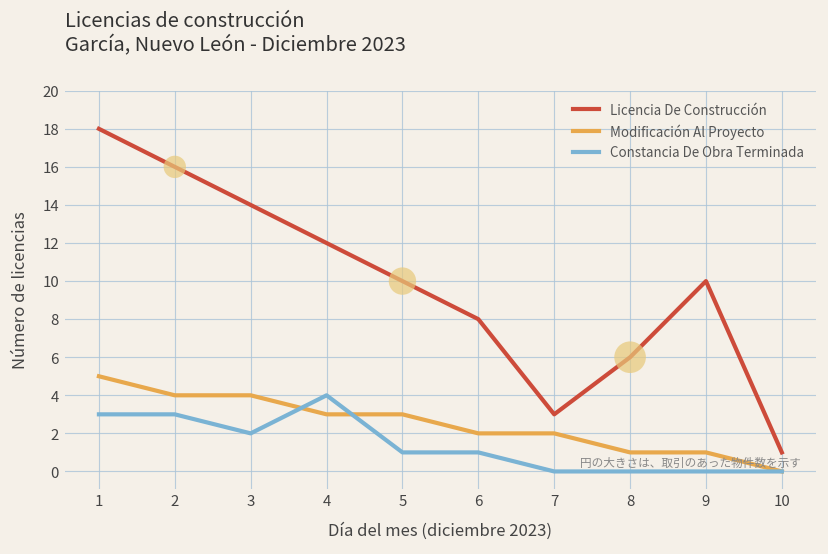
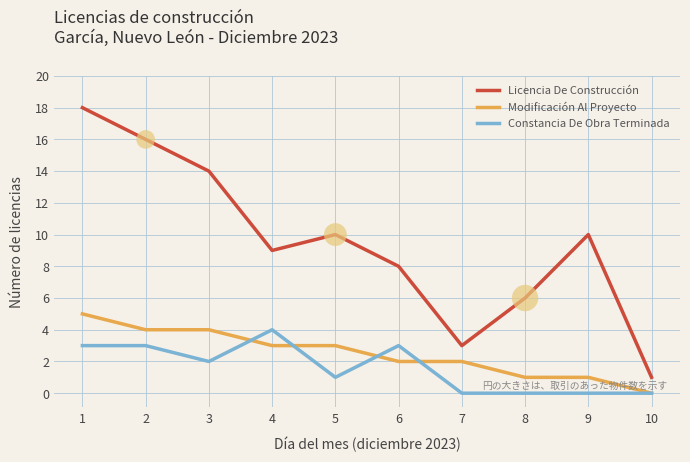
Licencia De Construcción, 4: 12 -> 9
Constancia De Obra Terminada, 6: 1 -> 3
